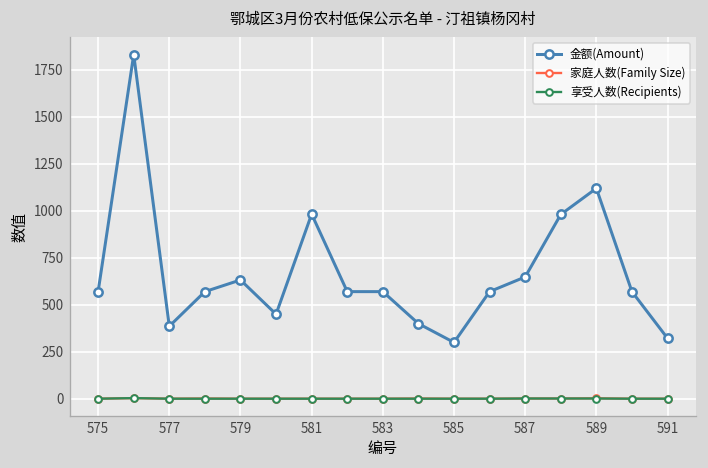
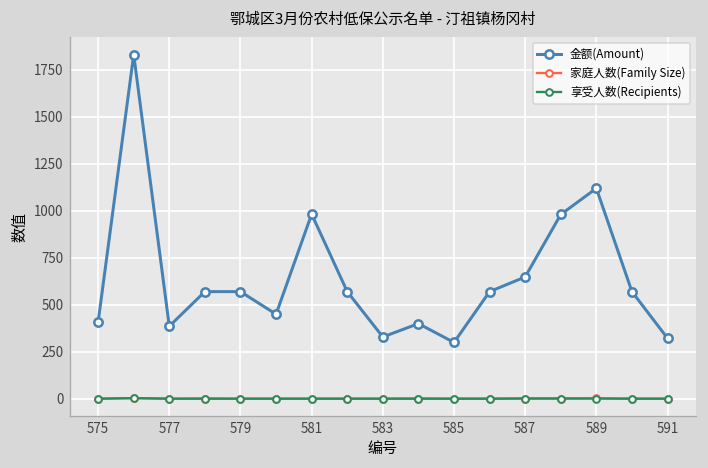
金额(Amount), 575: 570 -> 410
金额(Amount), 579: 630 -> 570
金额(Amount), 583: 570 -> 330
